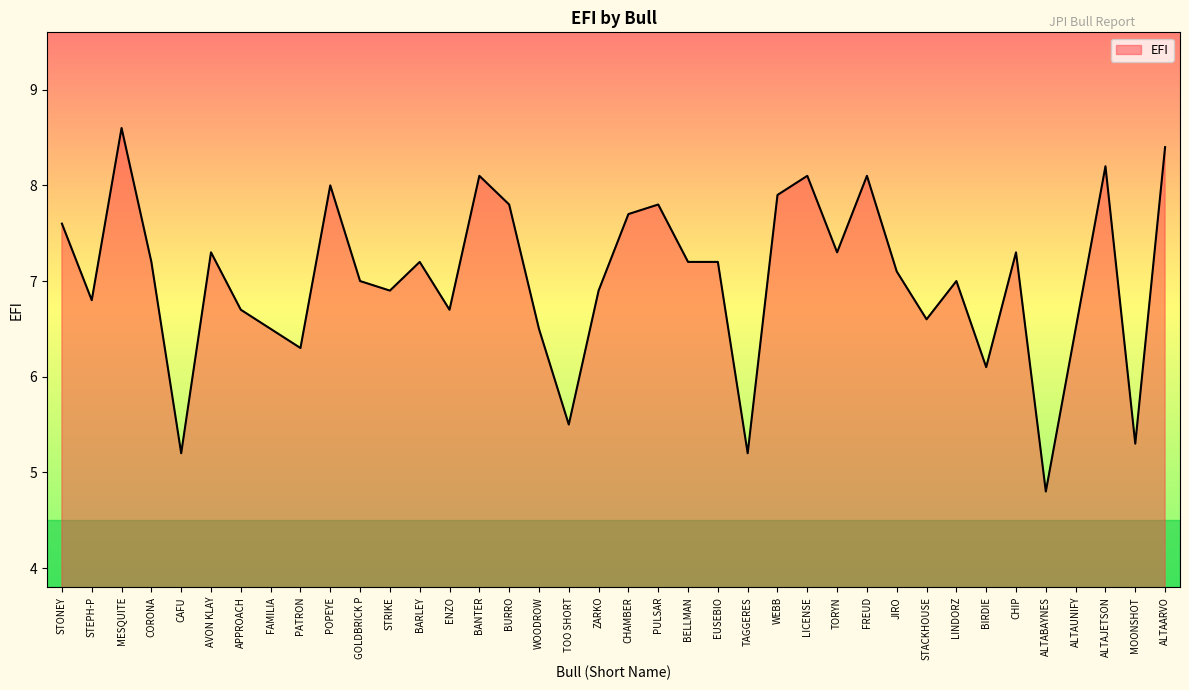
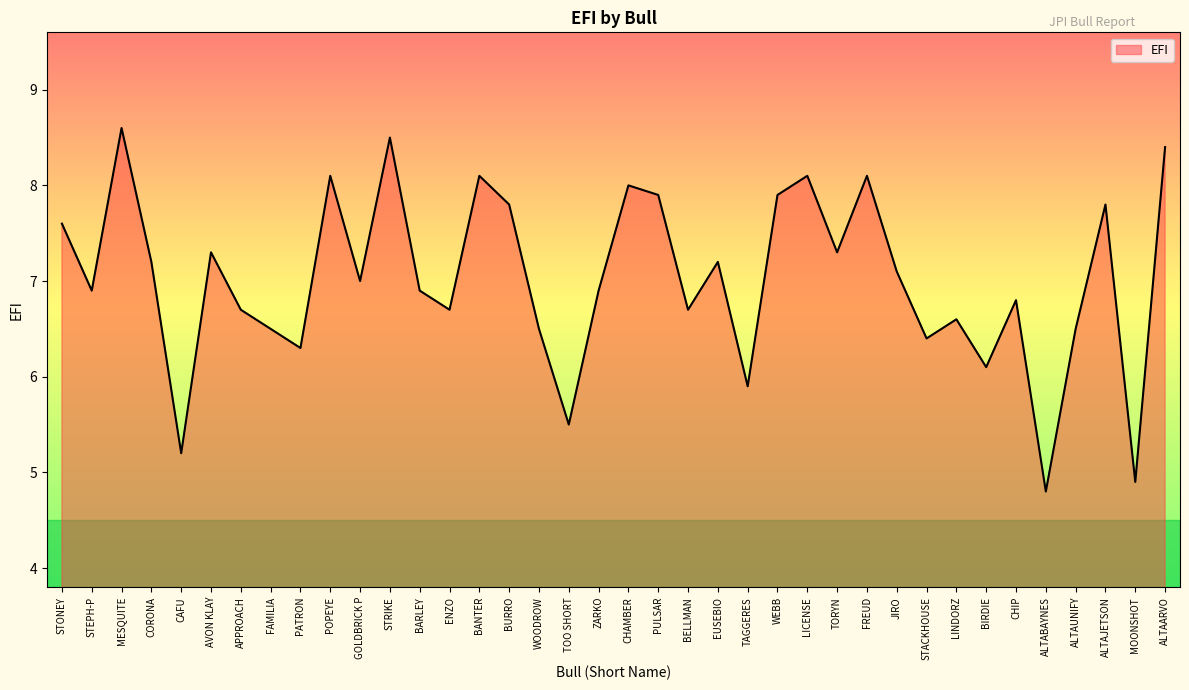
STEPH-P: 6.8 -> 6.9
POPEYE: 8.0 -> 8.1
STRIKE: 6.9 -> 8.5
BARLEY: 7.2 -> 6.9
CHAMBER: 7.7 -> 8.0
PULSAR: 7.8 -> 7.9
BELLMAN: 7.2 -> 6.7
TAGGERES: 5.2 -> 5.9
STACKHOUSE: 6.6 -> 6.4
LINDORZ: 7.0 -> 6.6
CHIP: 7.3 -> 6.8
ALTAJETSON: 8.2 -> 7.8
MOONSHOT: 5.3 -> 4.9
